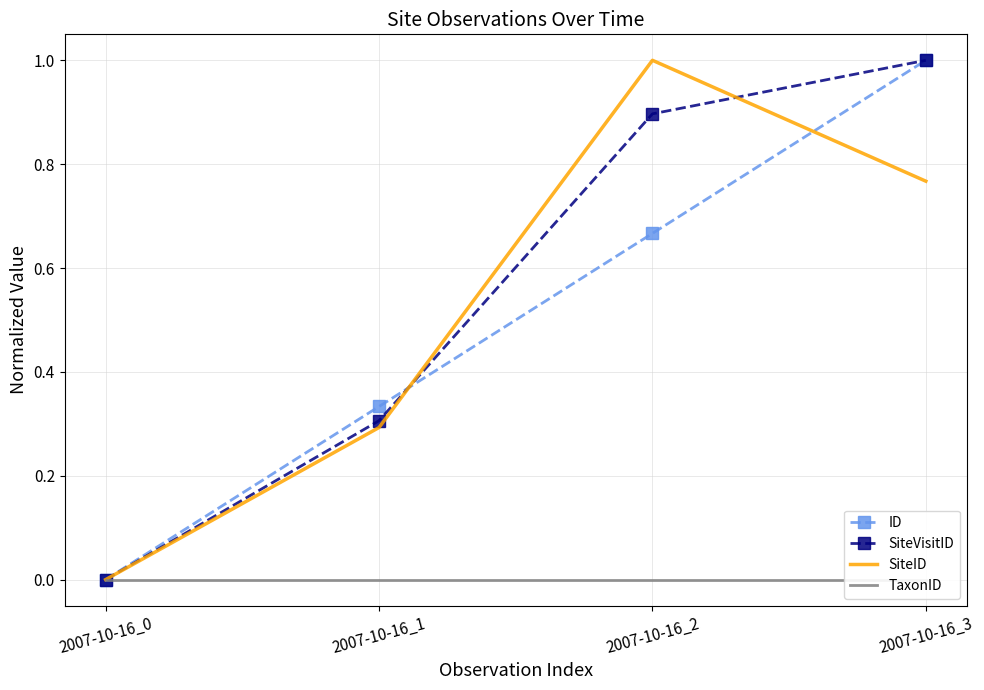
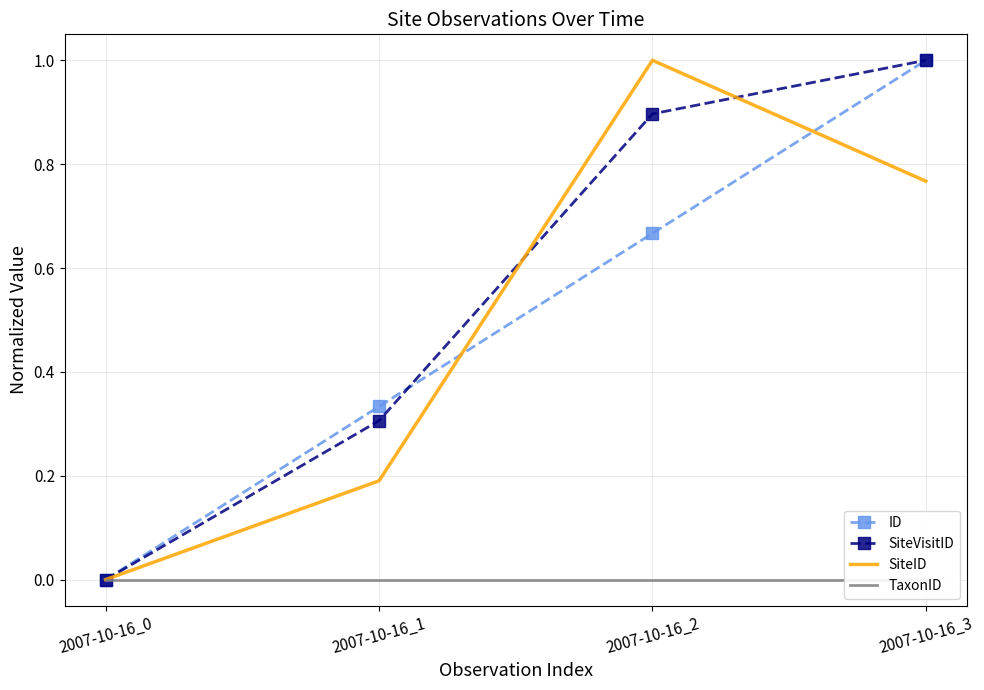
SiteID, 2007-10-16_1: 0.29 -> 0.19
